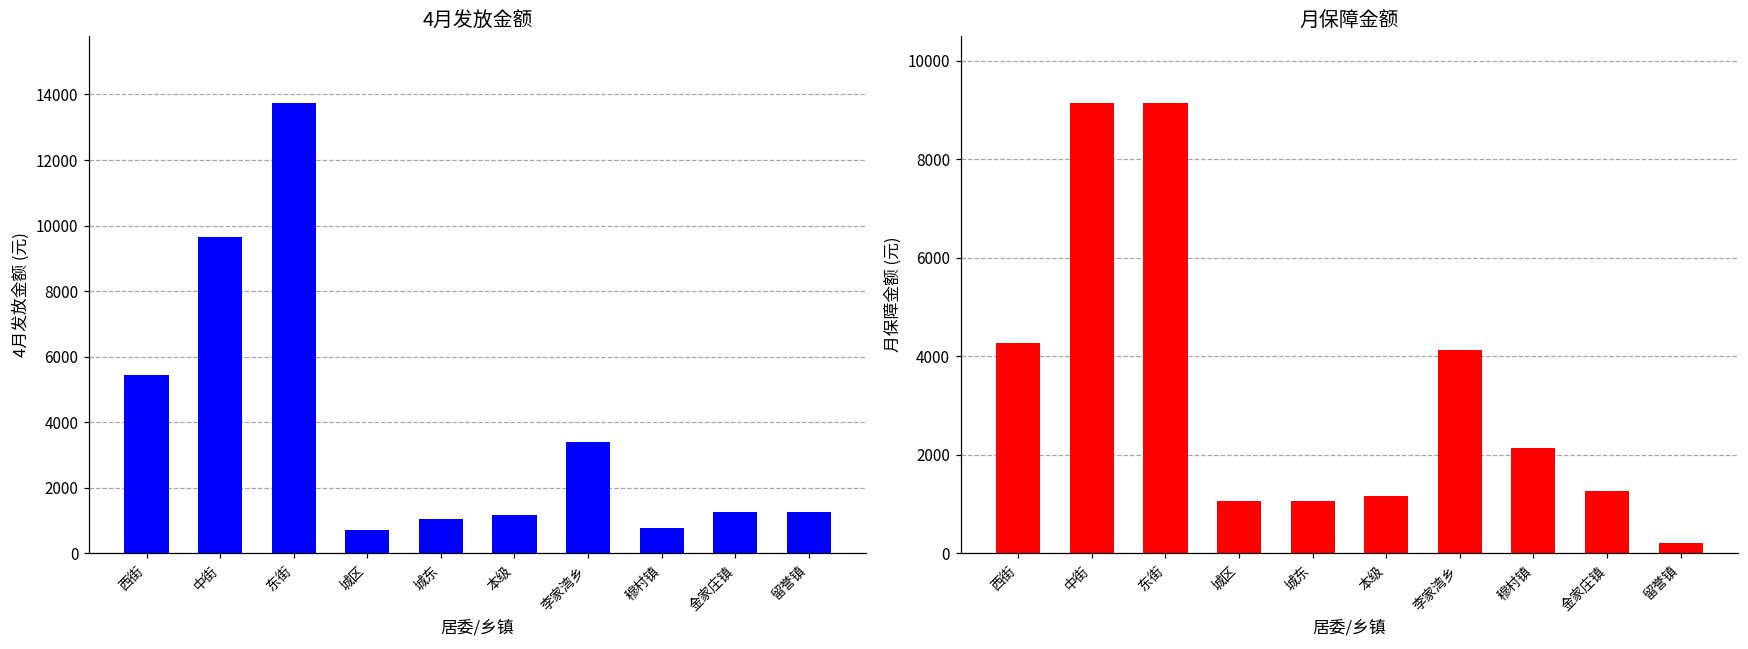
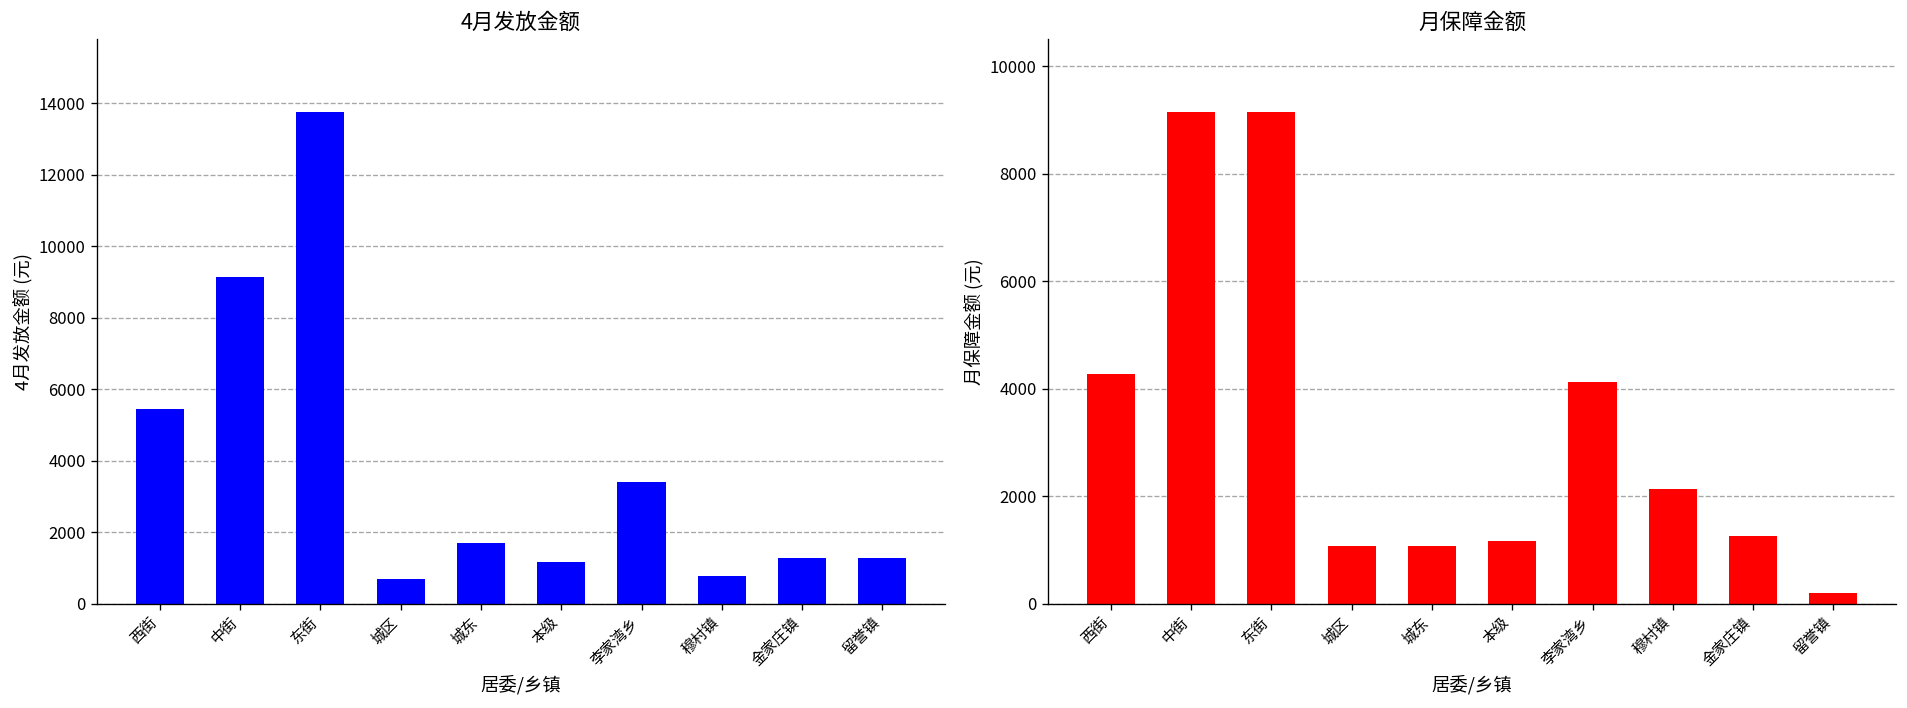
4月发放金额, 中街: 9600 -> 9100
4月发放金额, 城东: 1100 -> 1700
